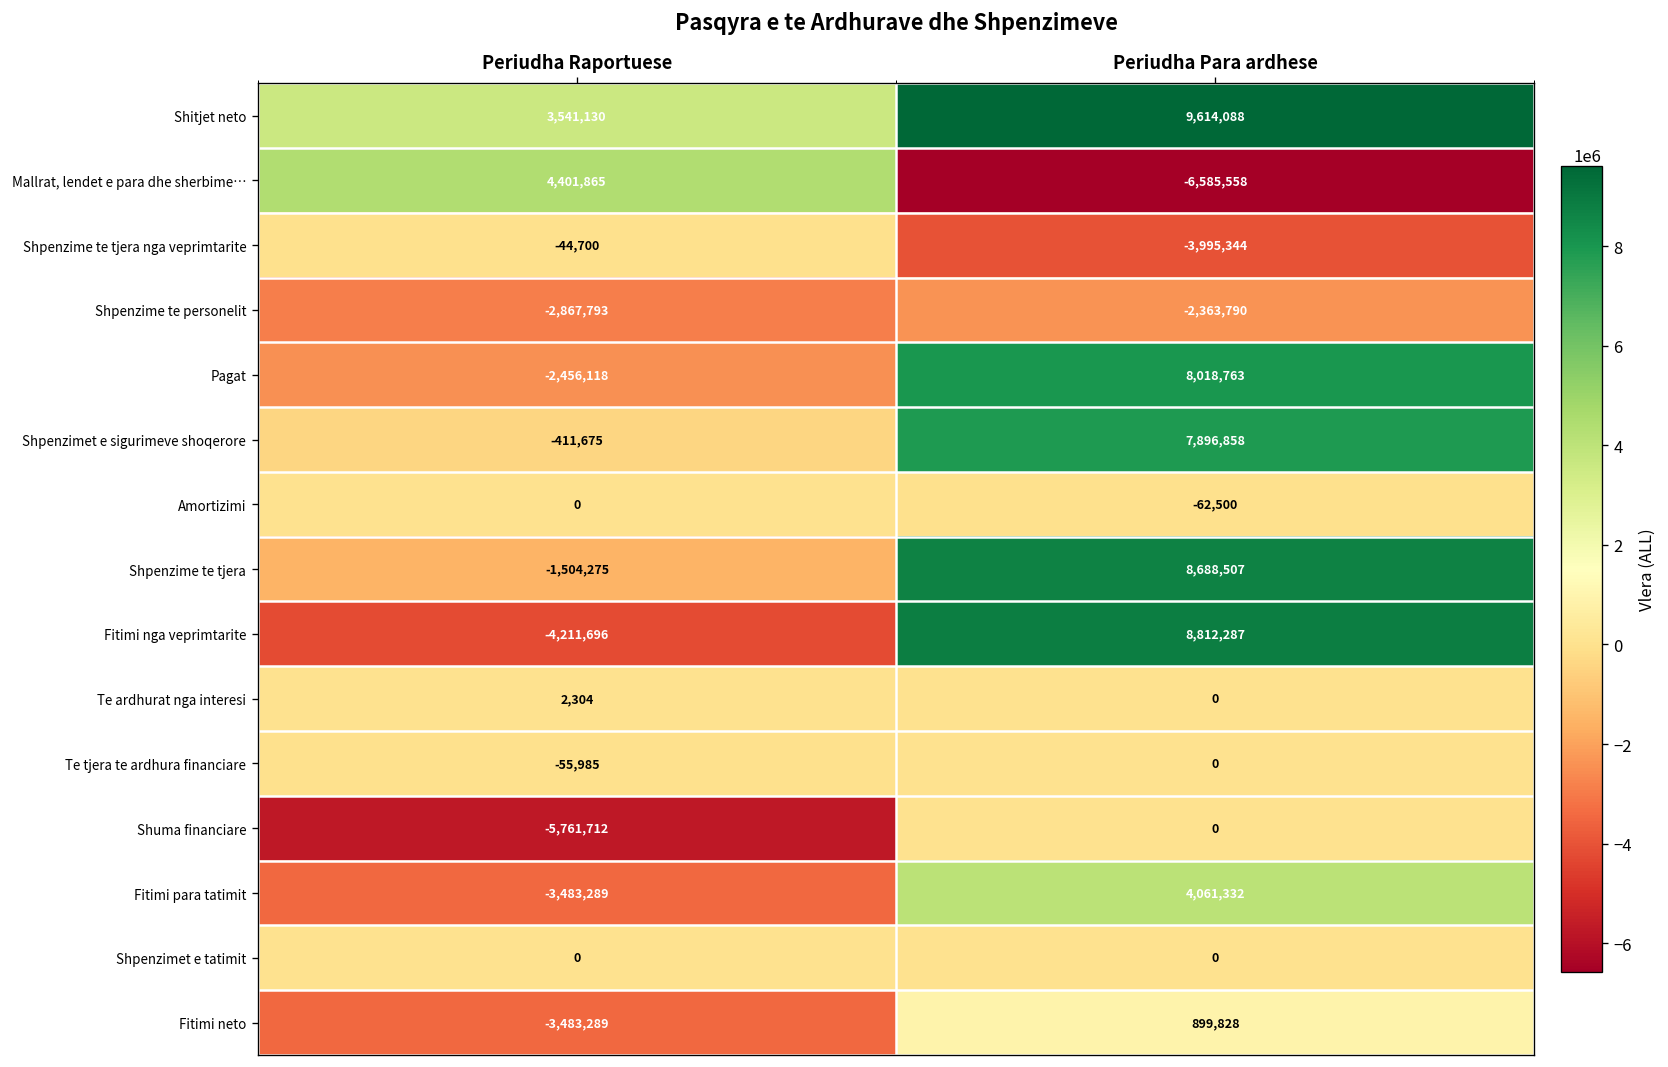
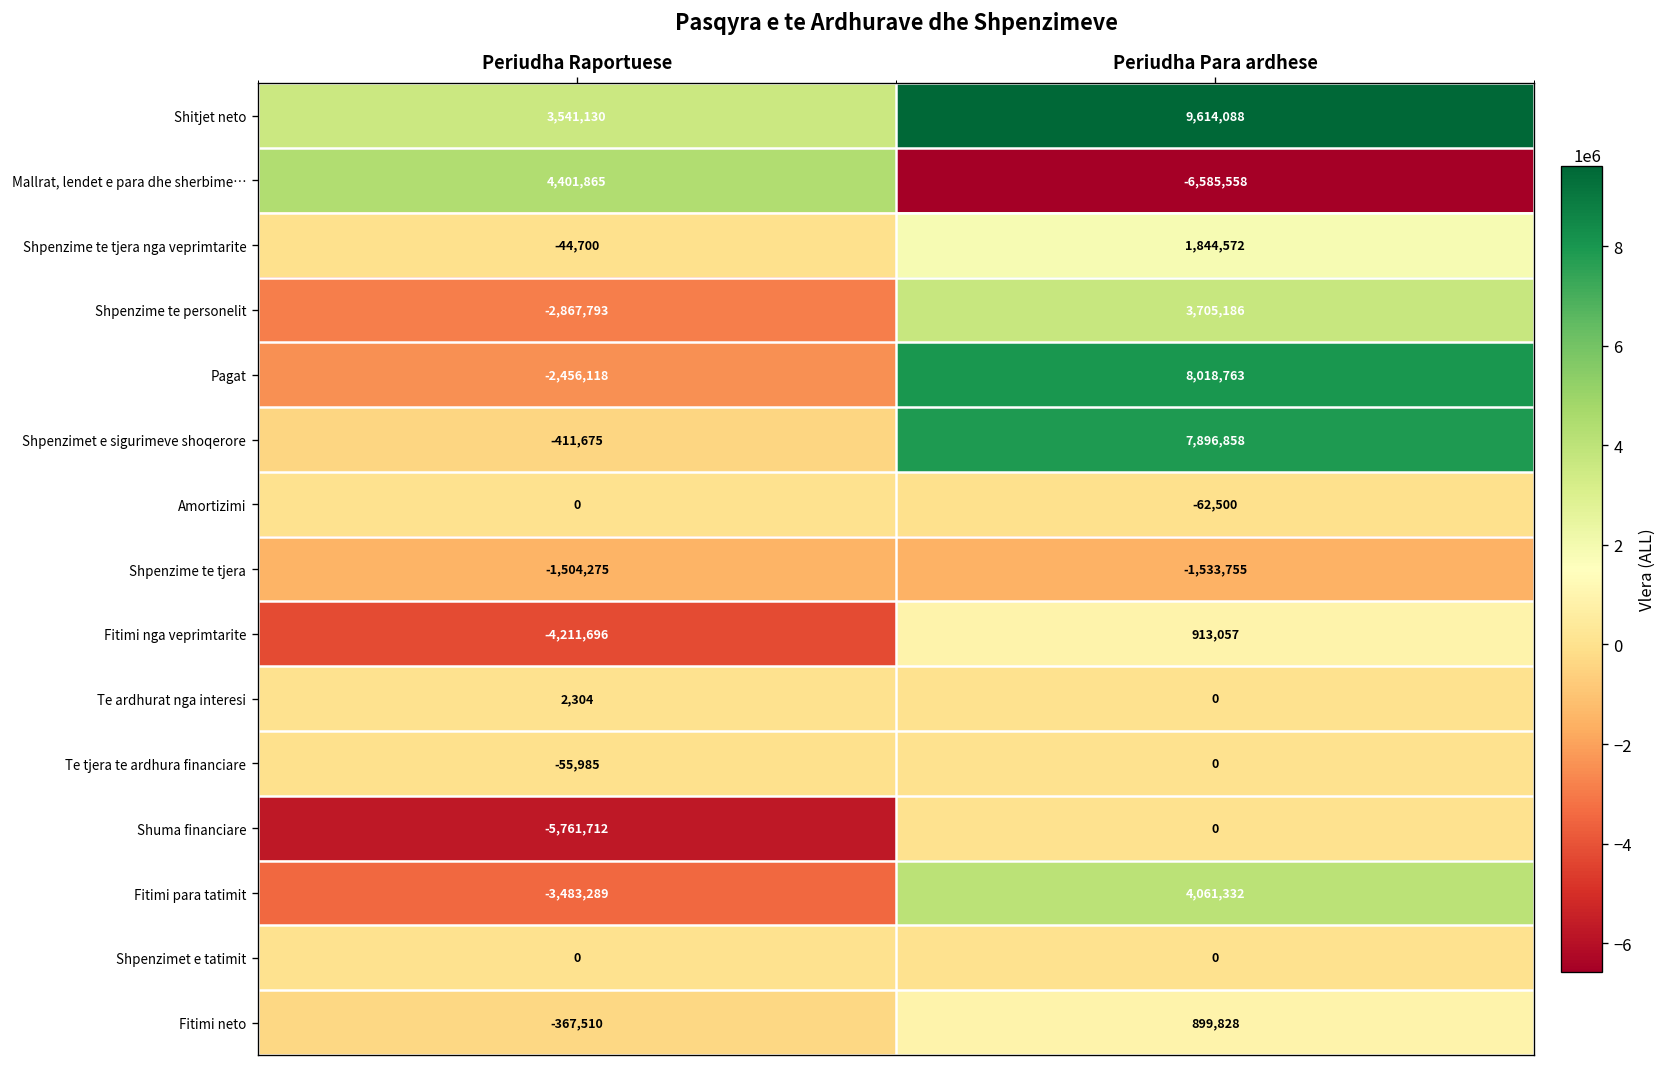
Shpenzime te tjera nga veprimtarite, Periudha Para ardhese: -3,995,344 -> 1,844,572
Shpenzime te personelit, Periudha Para ardhese: -2,363,790 -> 3,705,186
Shpenzime te tjera, Periudha Para ardhese: 8,688,507 -> -1,533,755
Fitimi nga veprimtarite, Periudha Para ardhese: 8,812,287 -> 913,057
Fitimi neto, Periudha Raportuese: -3,483,289 -> -367,510
